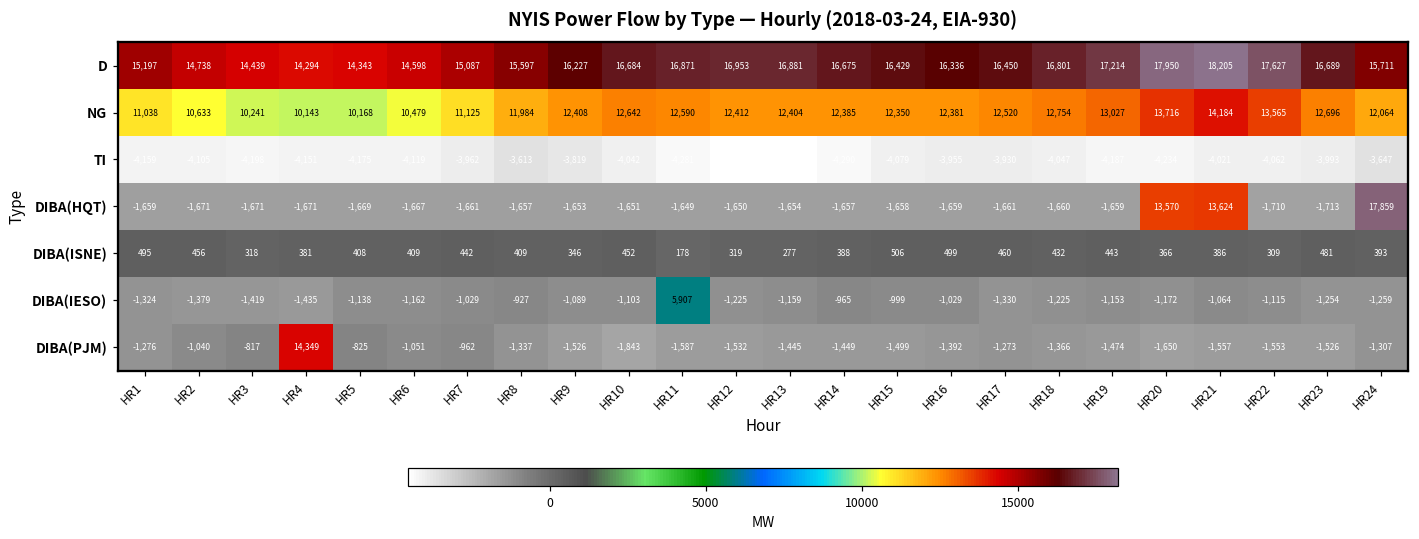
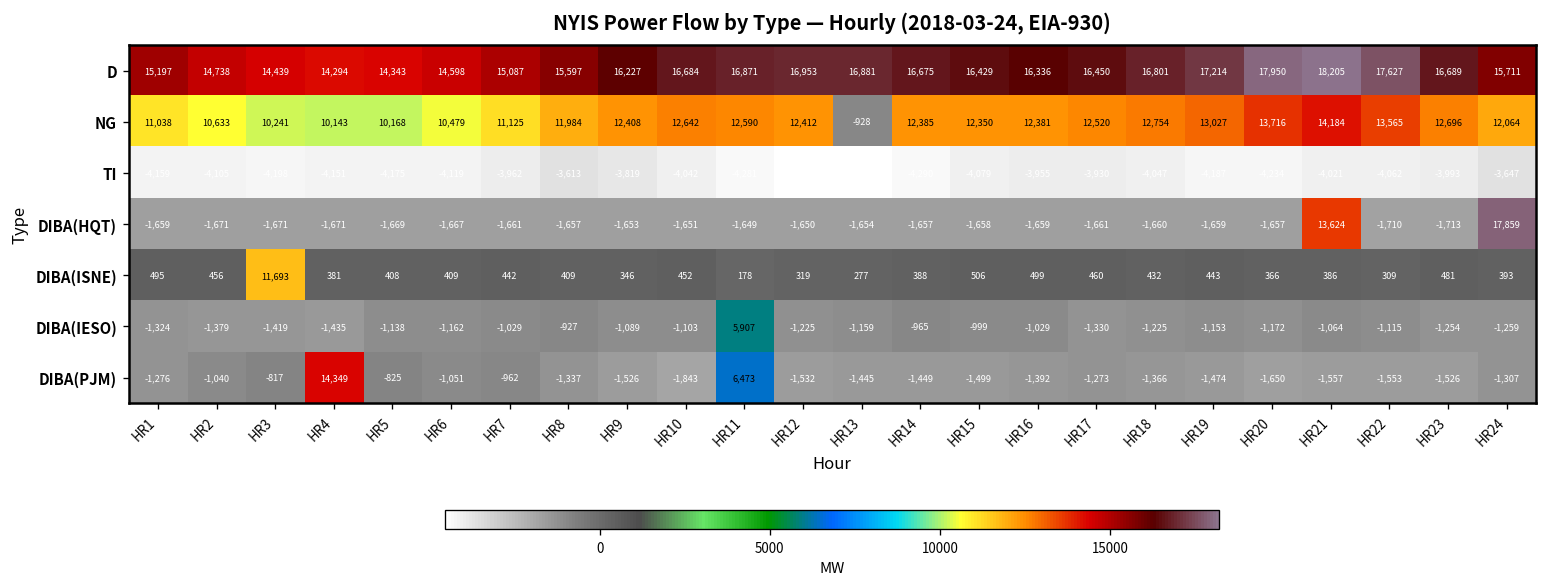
NG, HR13: 12,404 -> -928
DIBA(HQT), HR20: 13,570 -> -1,657
DIBA(ISNE), HR3: 318 -> 11,693
DIBA(PJM), HR11: -1,587 -> 6,473
